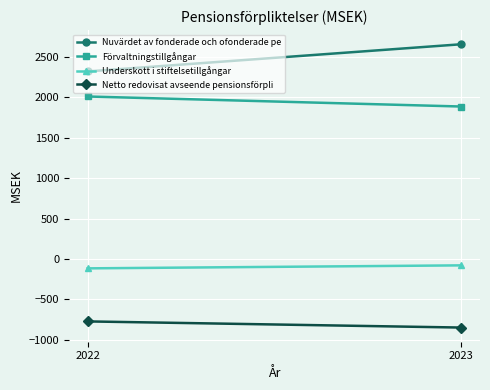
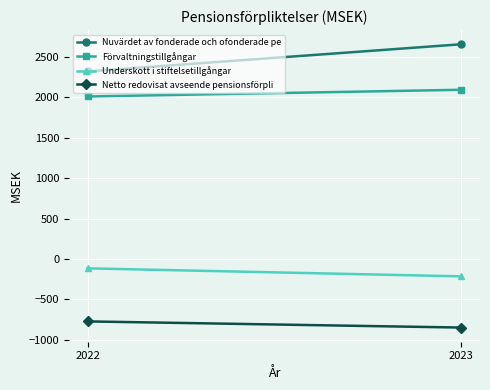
Förvaltningstillgångar, 2023: 1900 -> 2100
Underskott i stiftelsetillgångar, 2023: -100 -> -200
